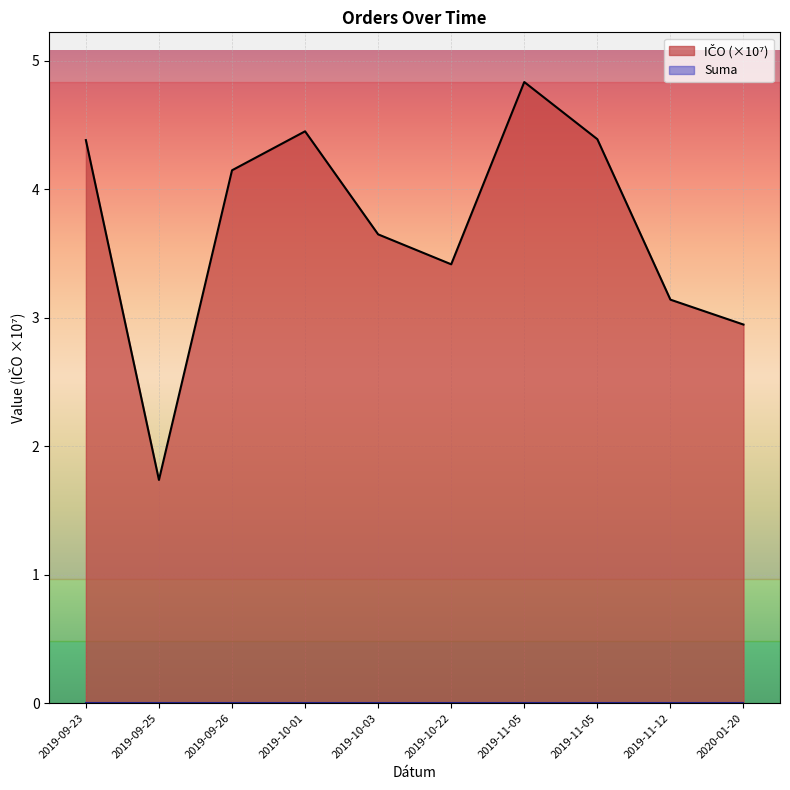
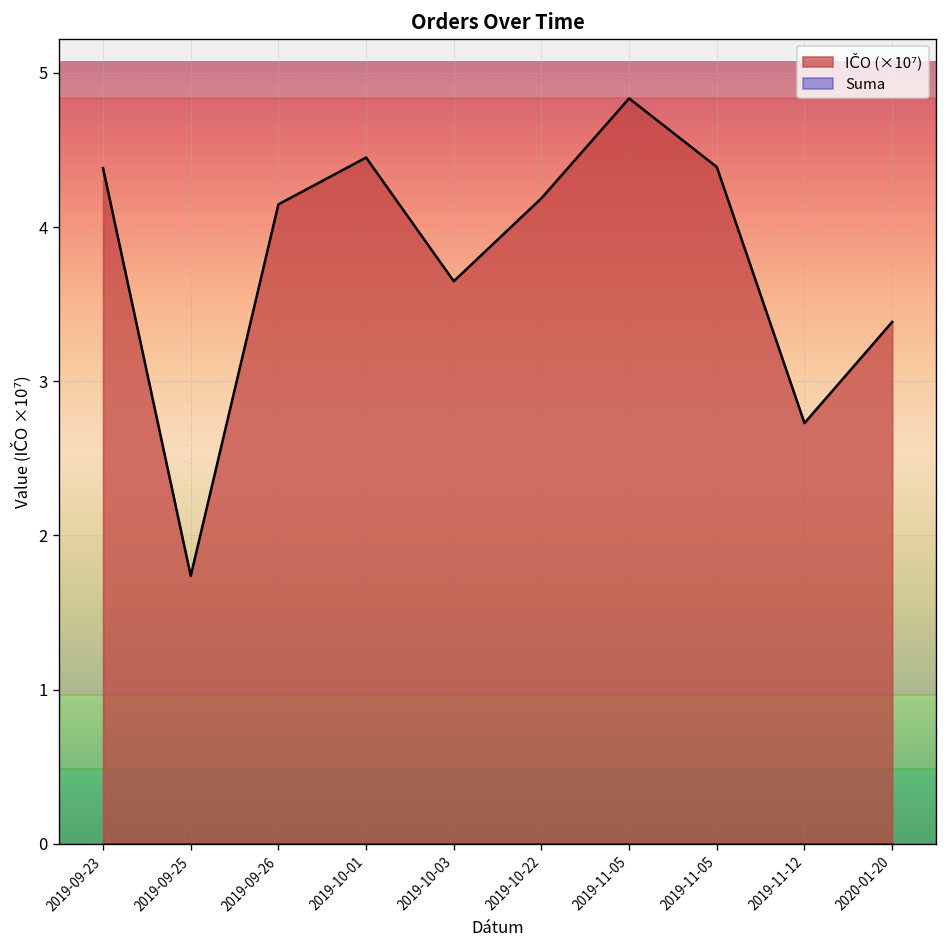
IČO (×10⁷), 2019-10-22: 3.42 -> 4.19
IČO (×10⁷), 2019-11-12: 3.14 -> 2.73
IČO (×10⁷), 2020-01-20: 2.95 -> 3.38
